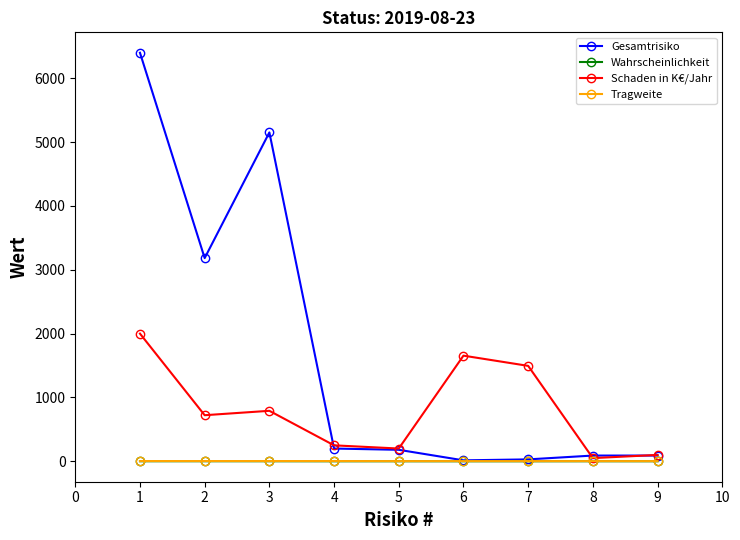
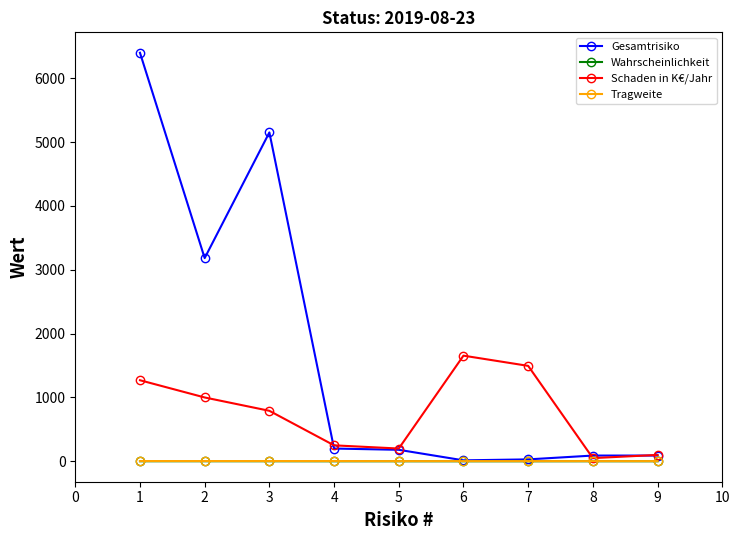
Schaden in K€/Jahr, 1: 2000 -> 1300
Schaden in K€/Jahr, 2: 700 -> 1000
